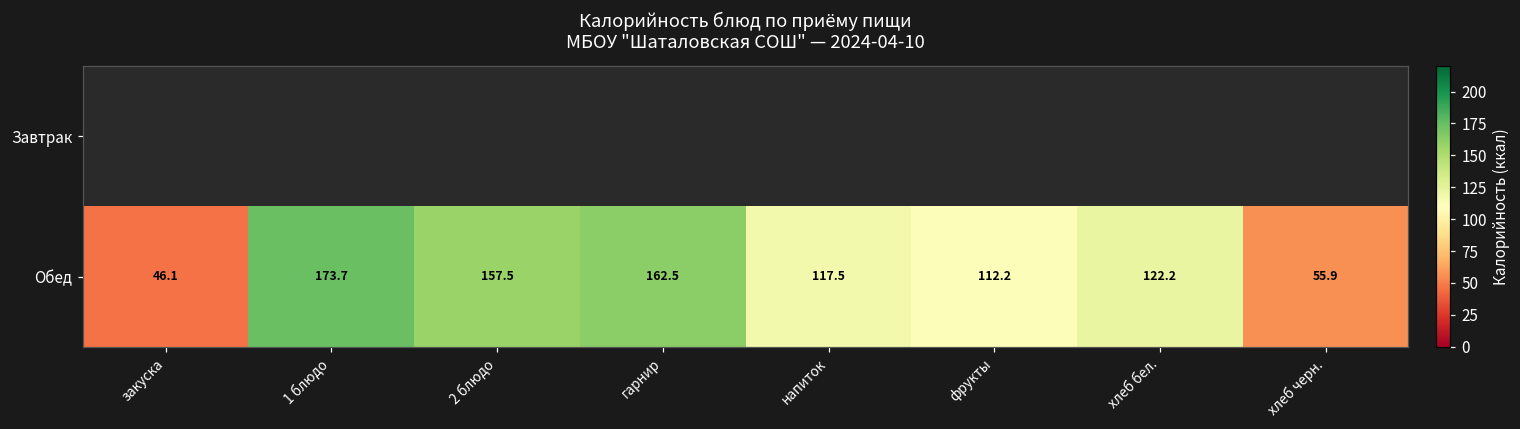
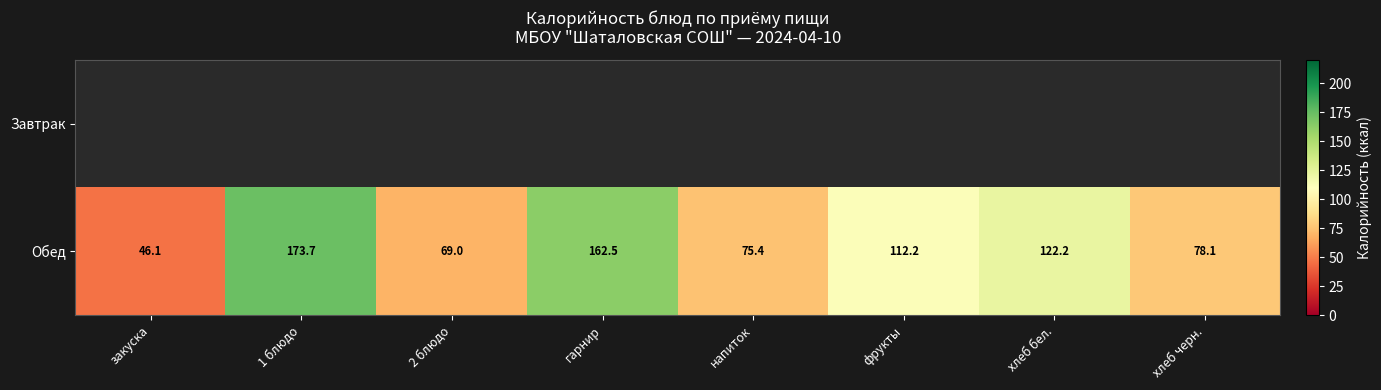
Обед, 2 блюдо: 157.5 -> 69.0
Обед, напиток: 117.5 -> 75.4
Обед, хлеб черн.: 55.9 -> 78.1
